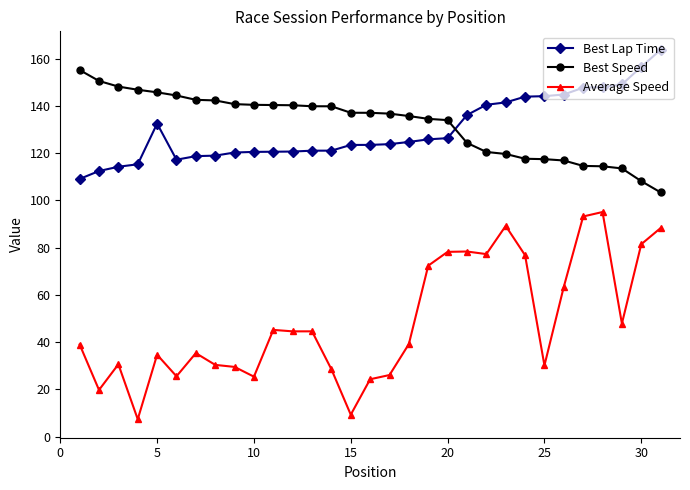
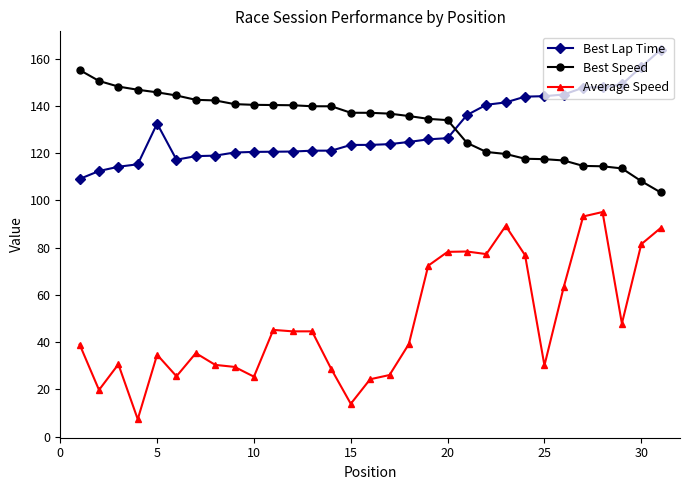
Average Speed, 15: 9 -> 14
